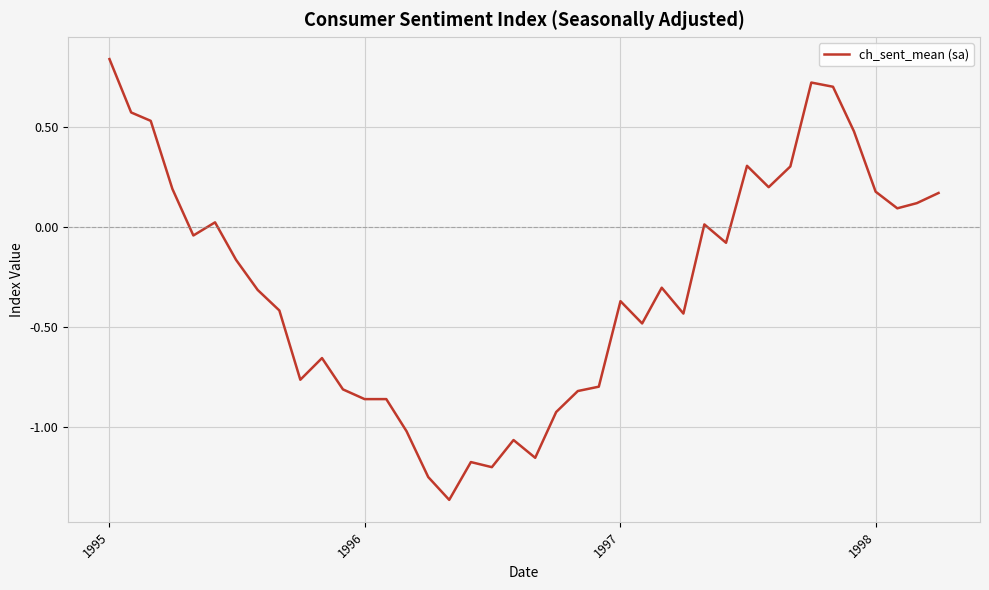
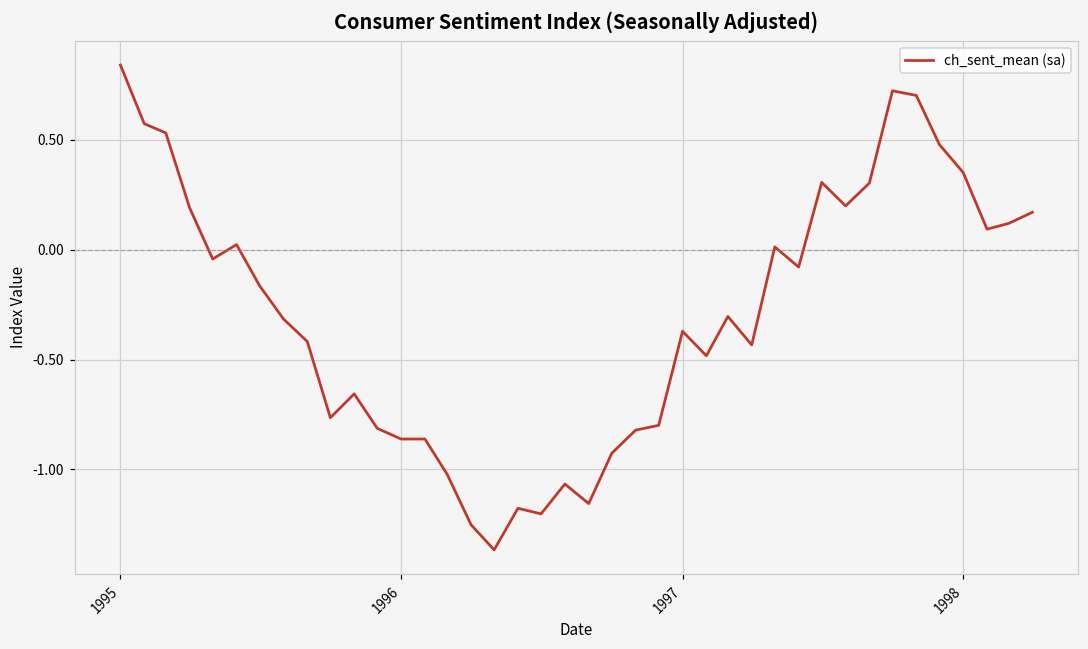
1998: 0.18 -> 0.35
